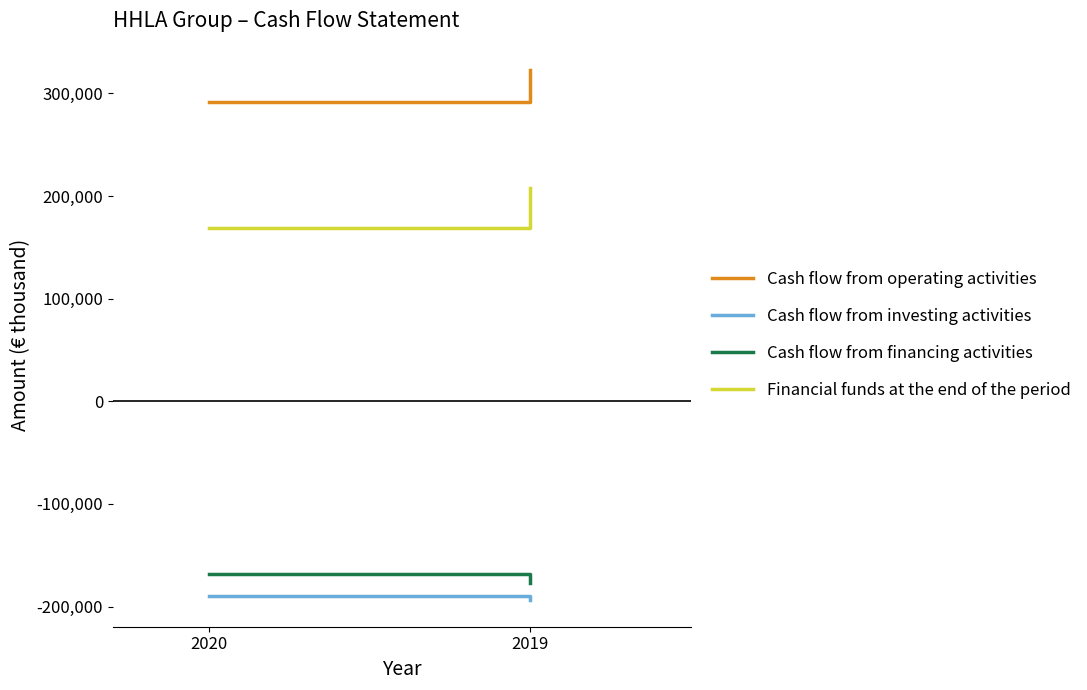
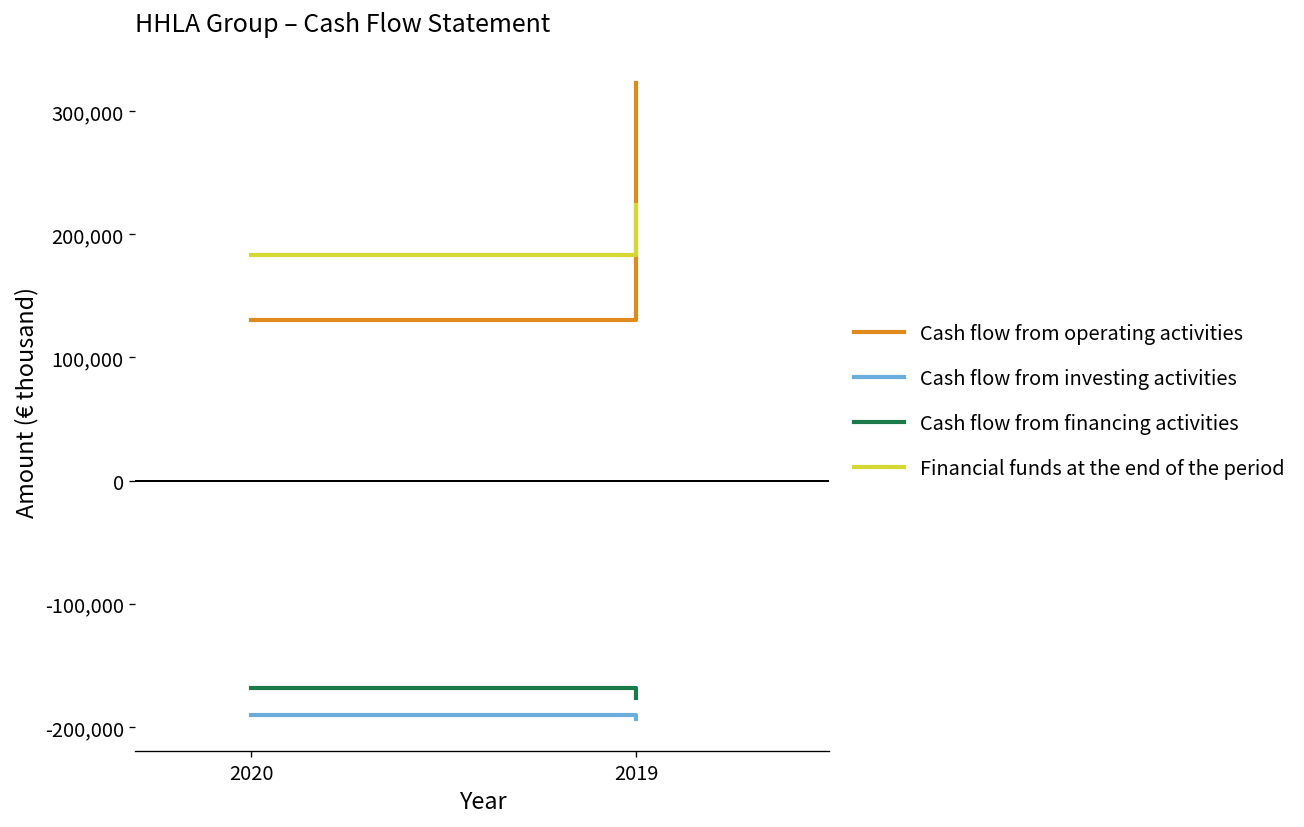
Cash flow from operating activities, 2020: 291,000 -> 131,000
Financial funds at the end of the period, 2020: 169,000 -> 183,000
Financial funds at the end of the period, 2019: 208,000 -> 224,000
